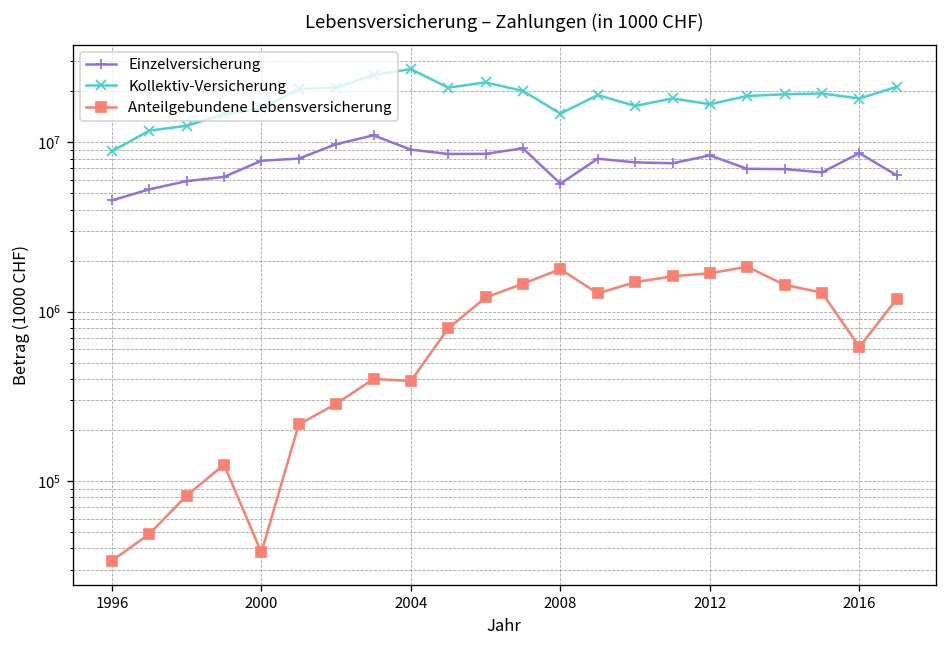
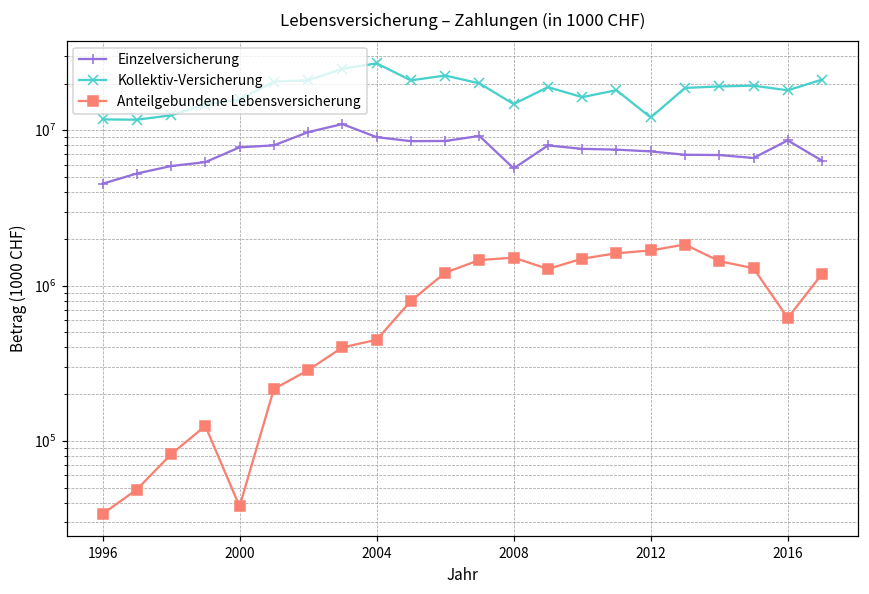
Kollektiv-Versicherung, 1996: 9000000 -> 12000000
Anteilgebundene Lebensversicherung, 2004: 390000 -> 450000
Anteilgebundene Lebensversicherung, 2008: 1800000 -> 1500000
Einzelversicherung, 2012: 8000000 -> 7000000
Kollektiv-Versicherung, 2012: 17000000 -> 12000000
